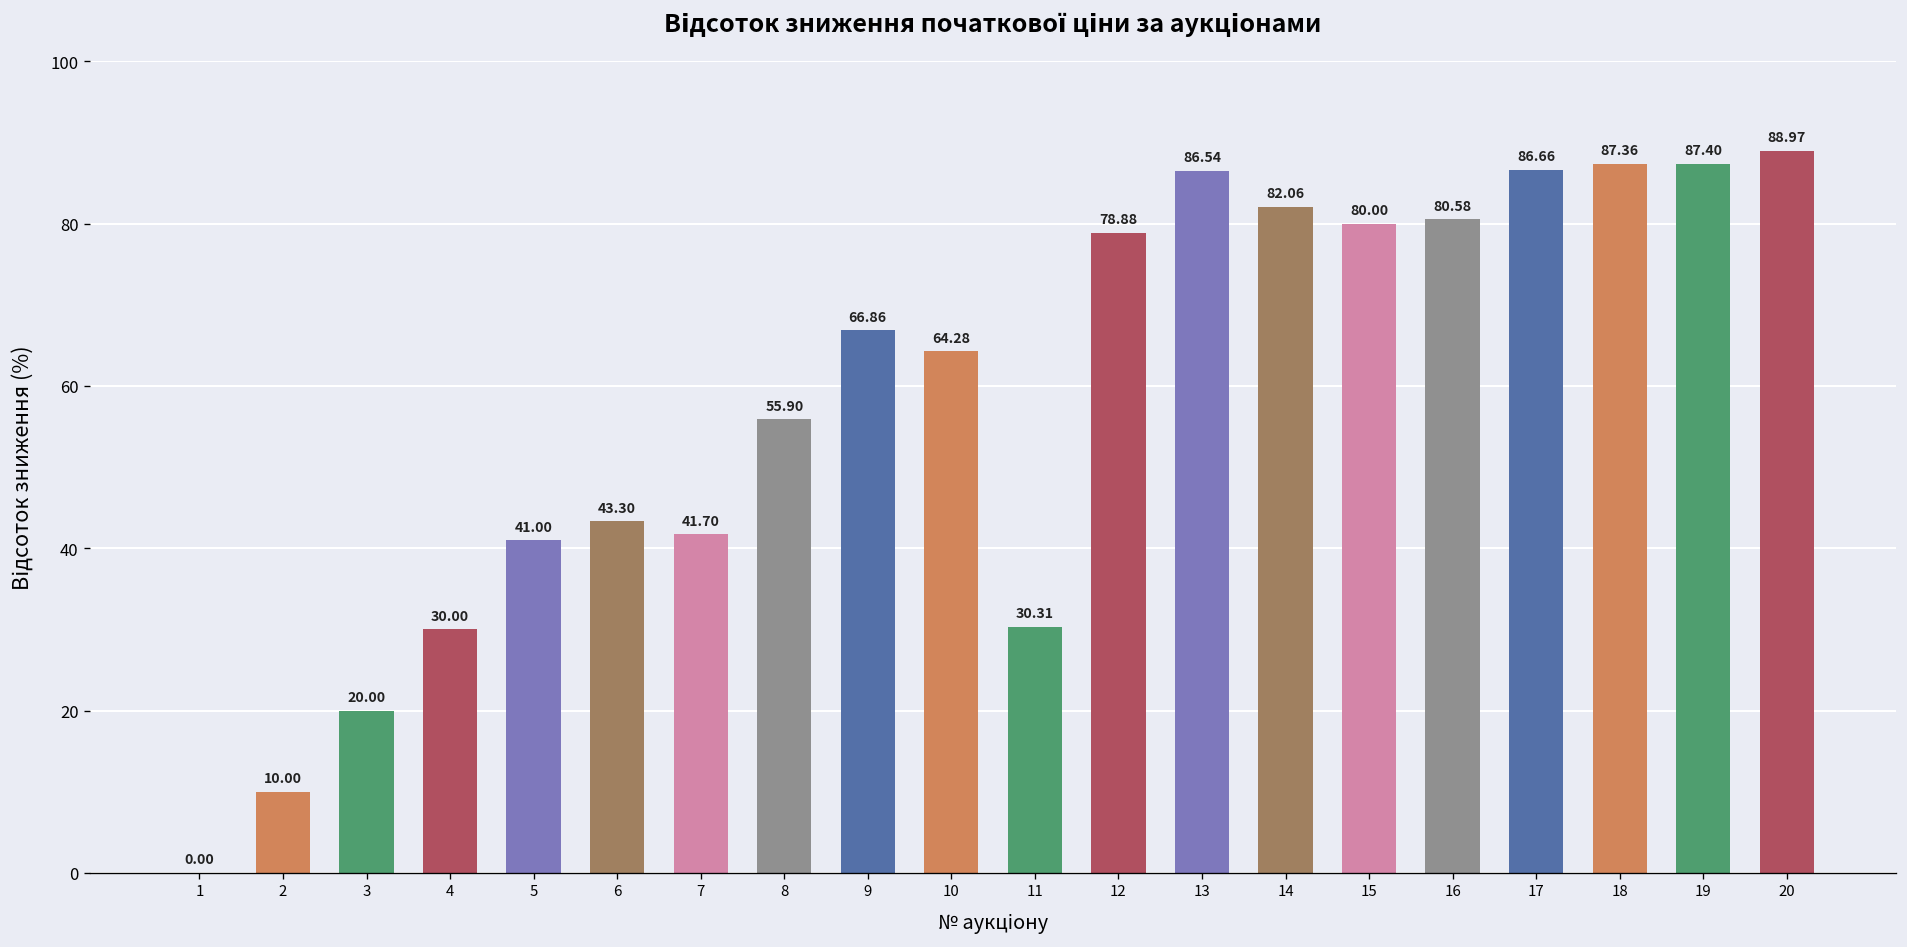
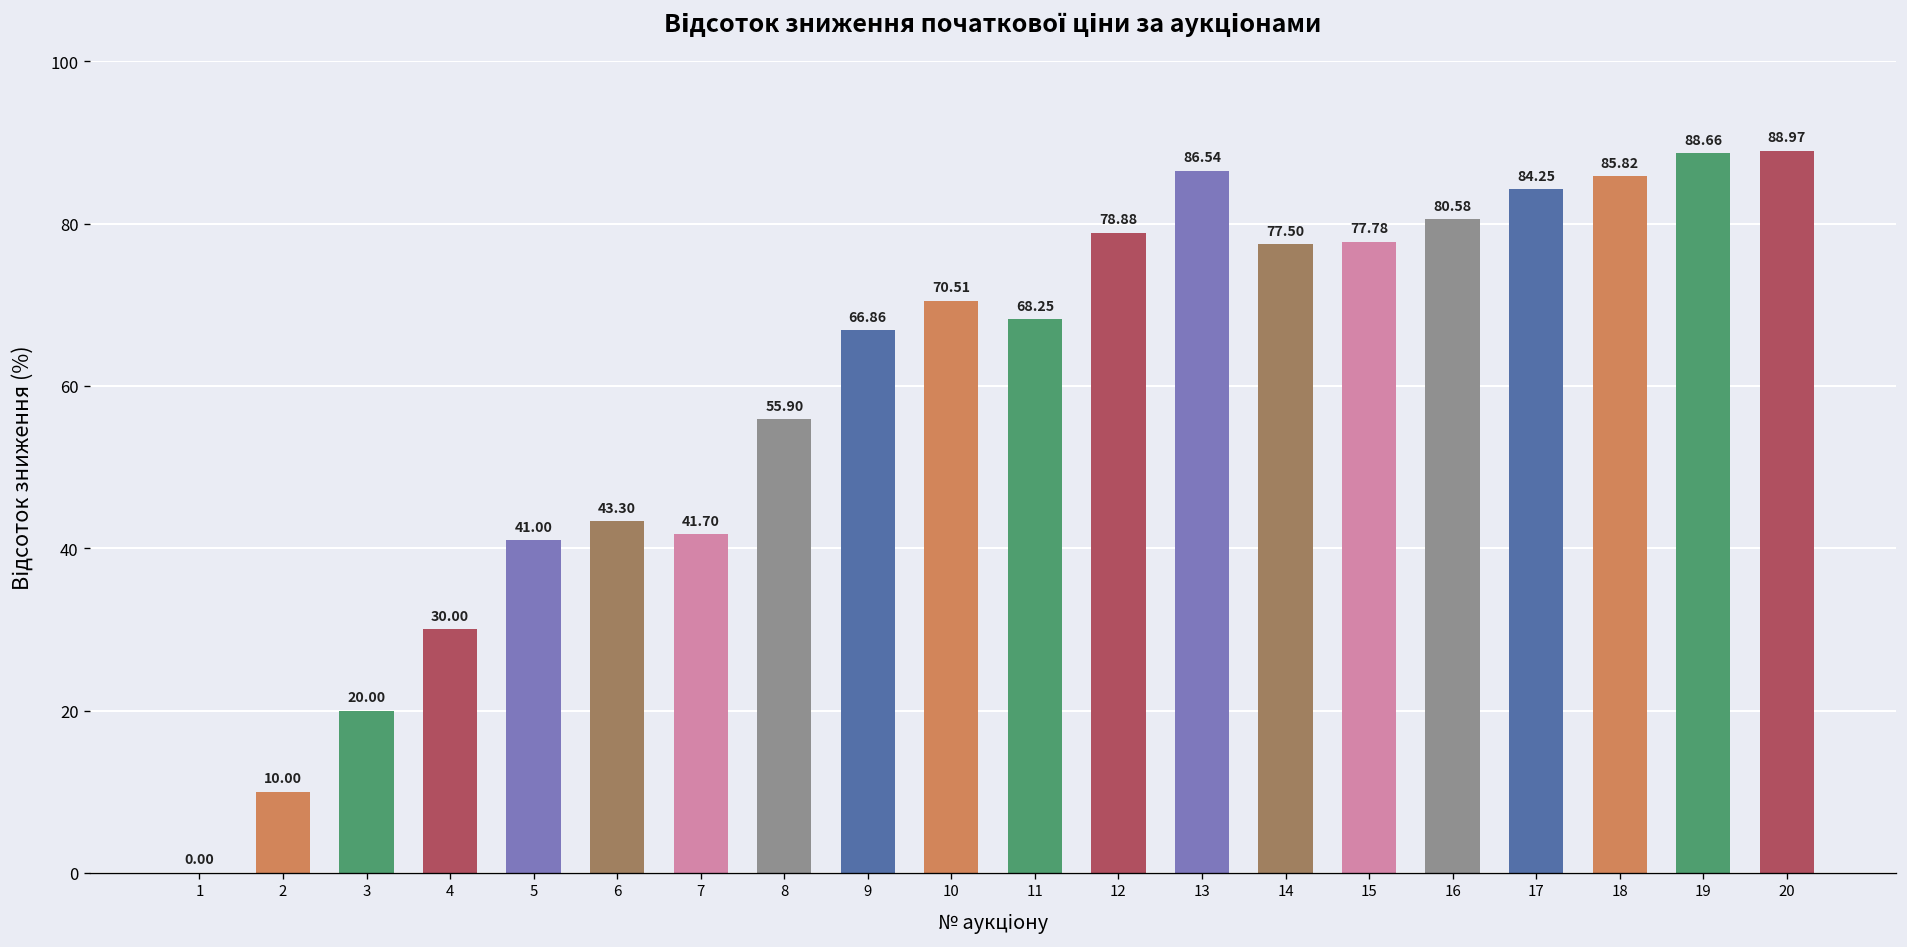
10: 64.28 -> 70.51
11: 30.31 -> 68.25
14: 82.06 -> 77.50
15: 80.00 -> 77.78
17: 86.66 -> 84.25
18: 87.36 -> 85.82
19: 87.40 -> 88.66
